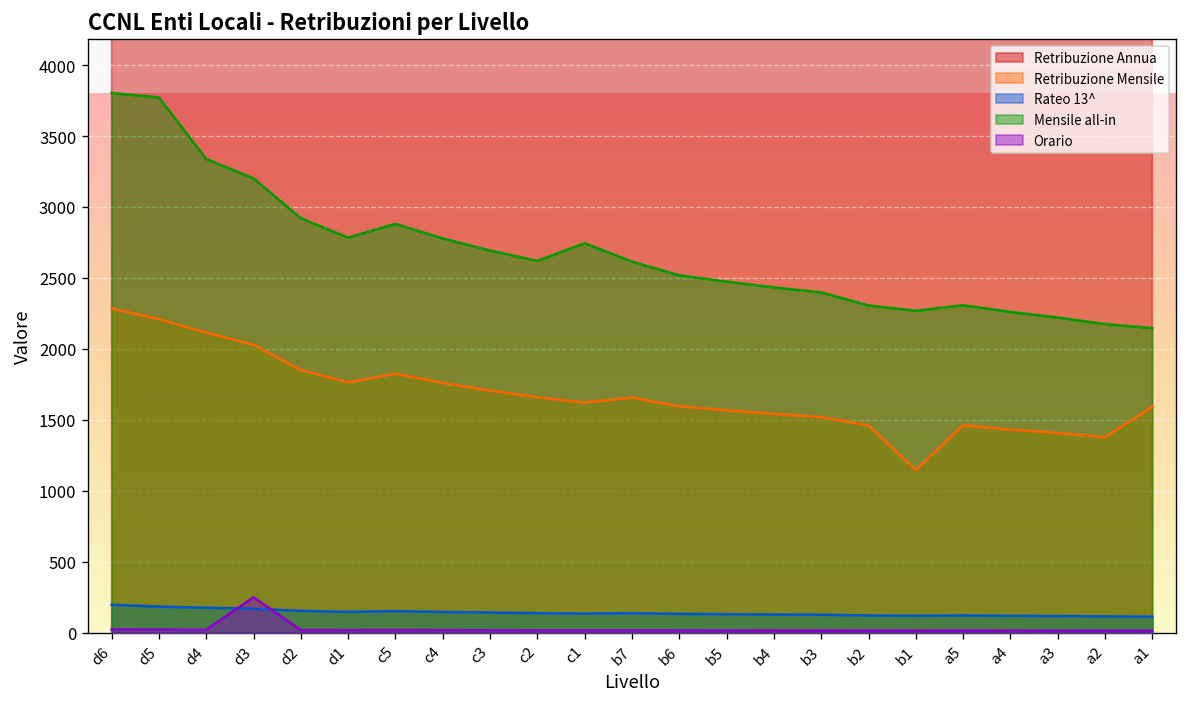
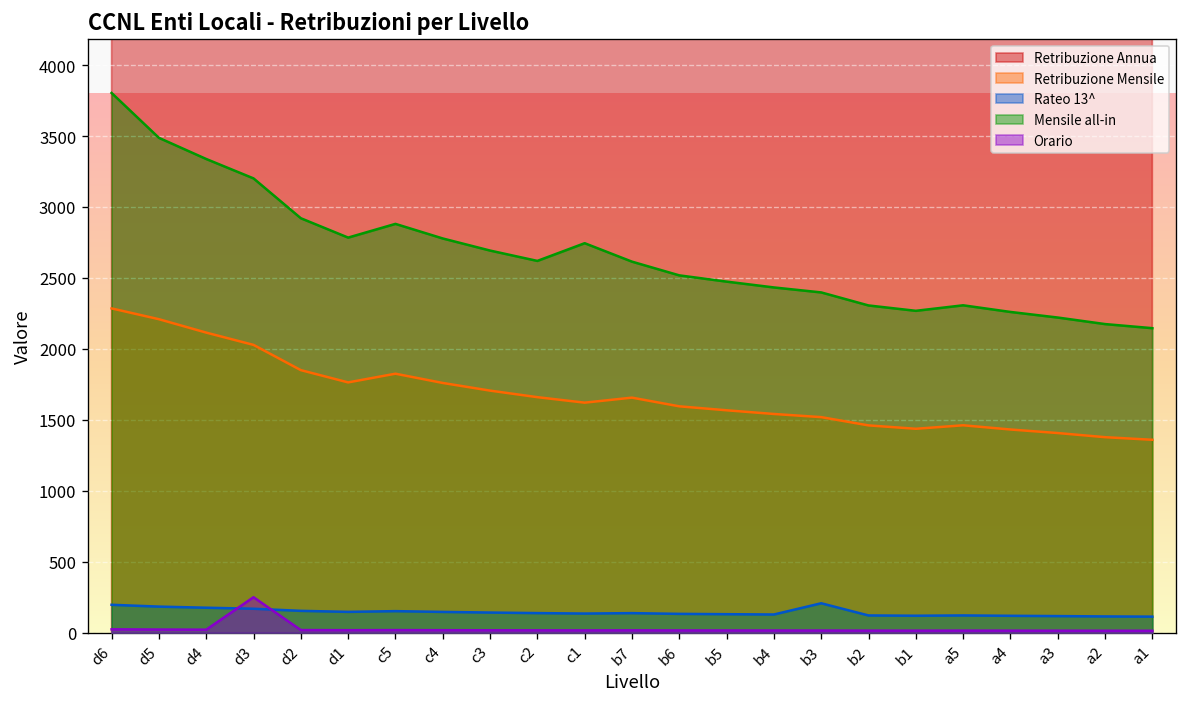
Mensile all-in, d5: 3770 -> 3490
Rateo 13^, b3: 130 -> 210
Retribuzione Mensile, b1: 1150 -> 1440
Retribuzione Mensile, a1: 1590 -> 1360
